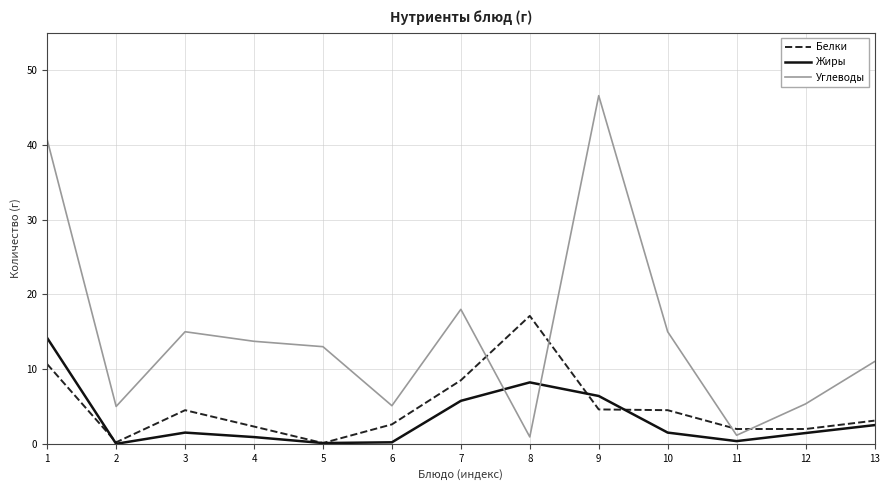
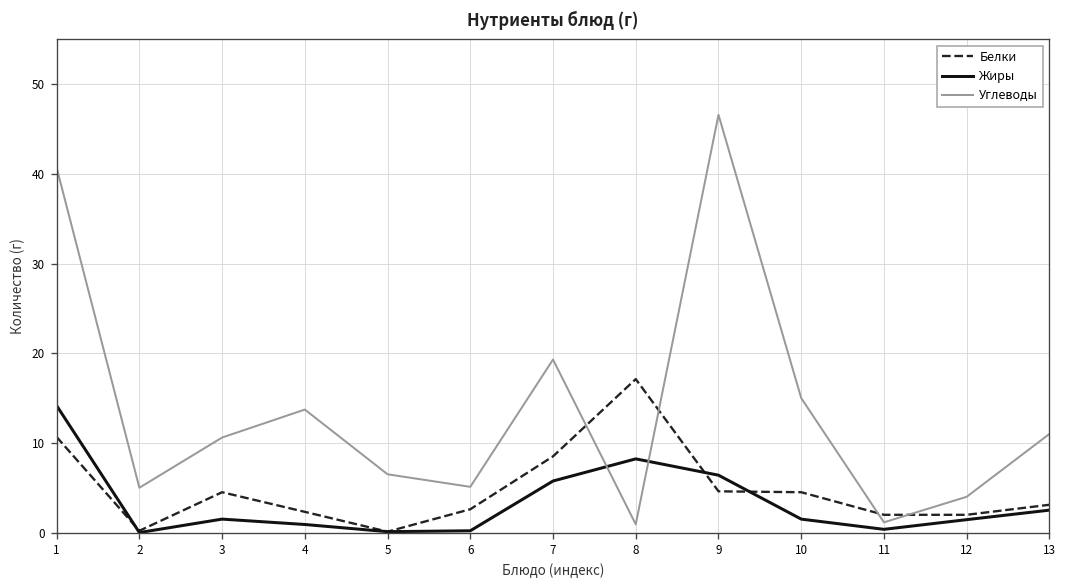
Углеводы, 3: 15 -> 11
Углеводы, 5: 13 -> 7
Углеводы, 7: 18 -> 19
Углеводы, 12: 5 -> 4
